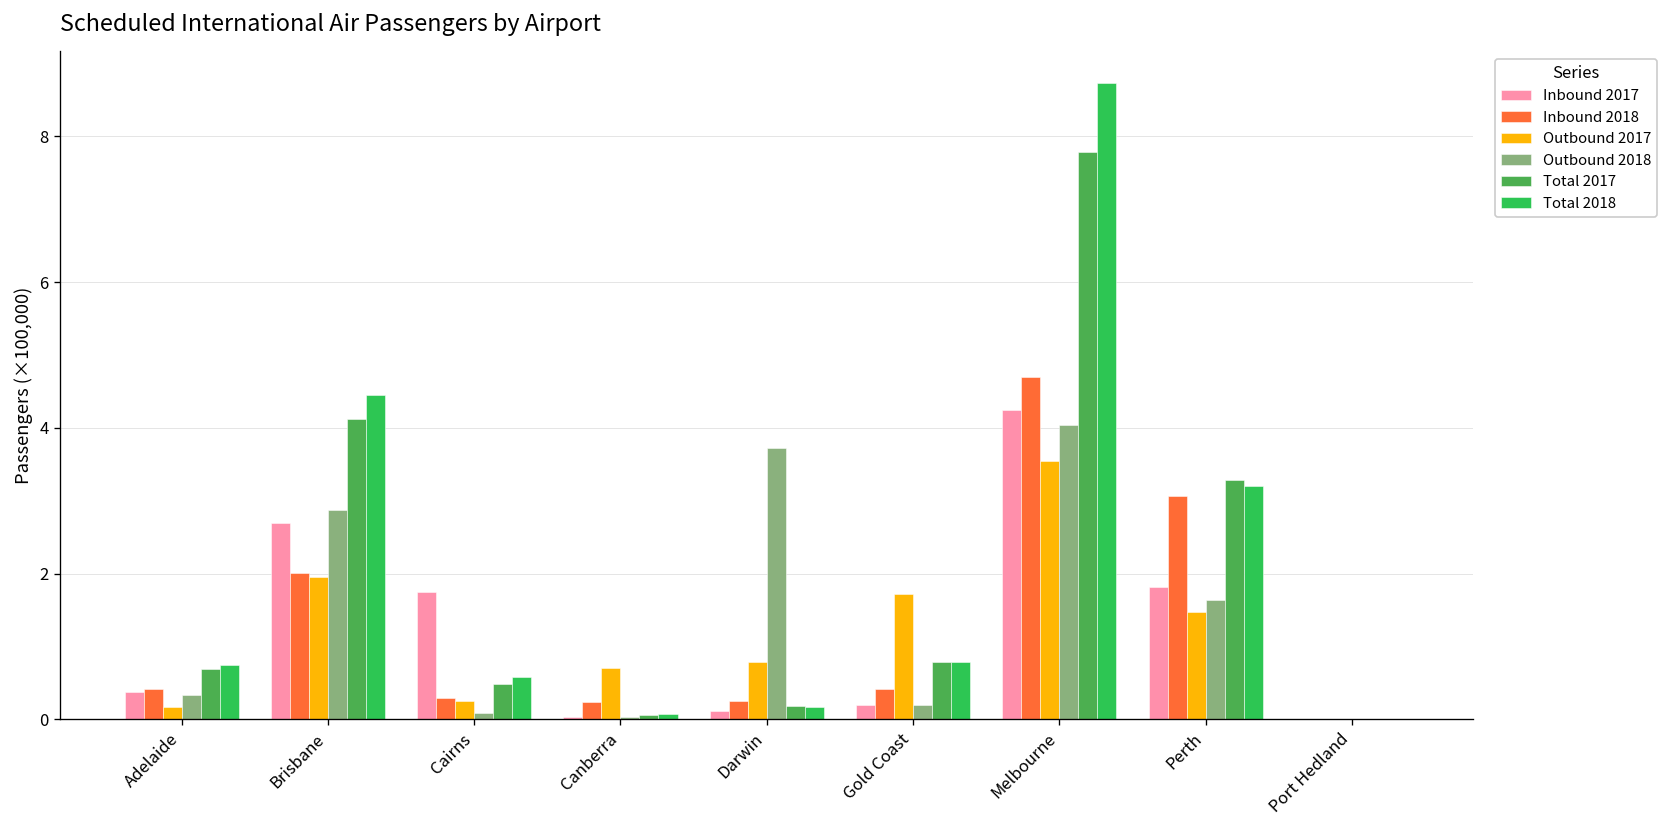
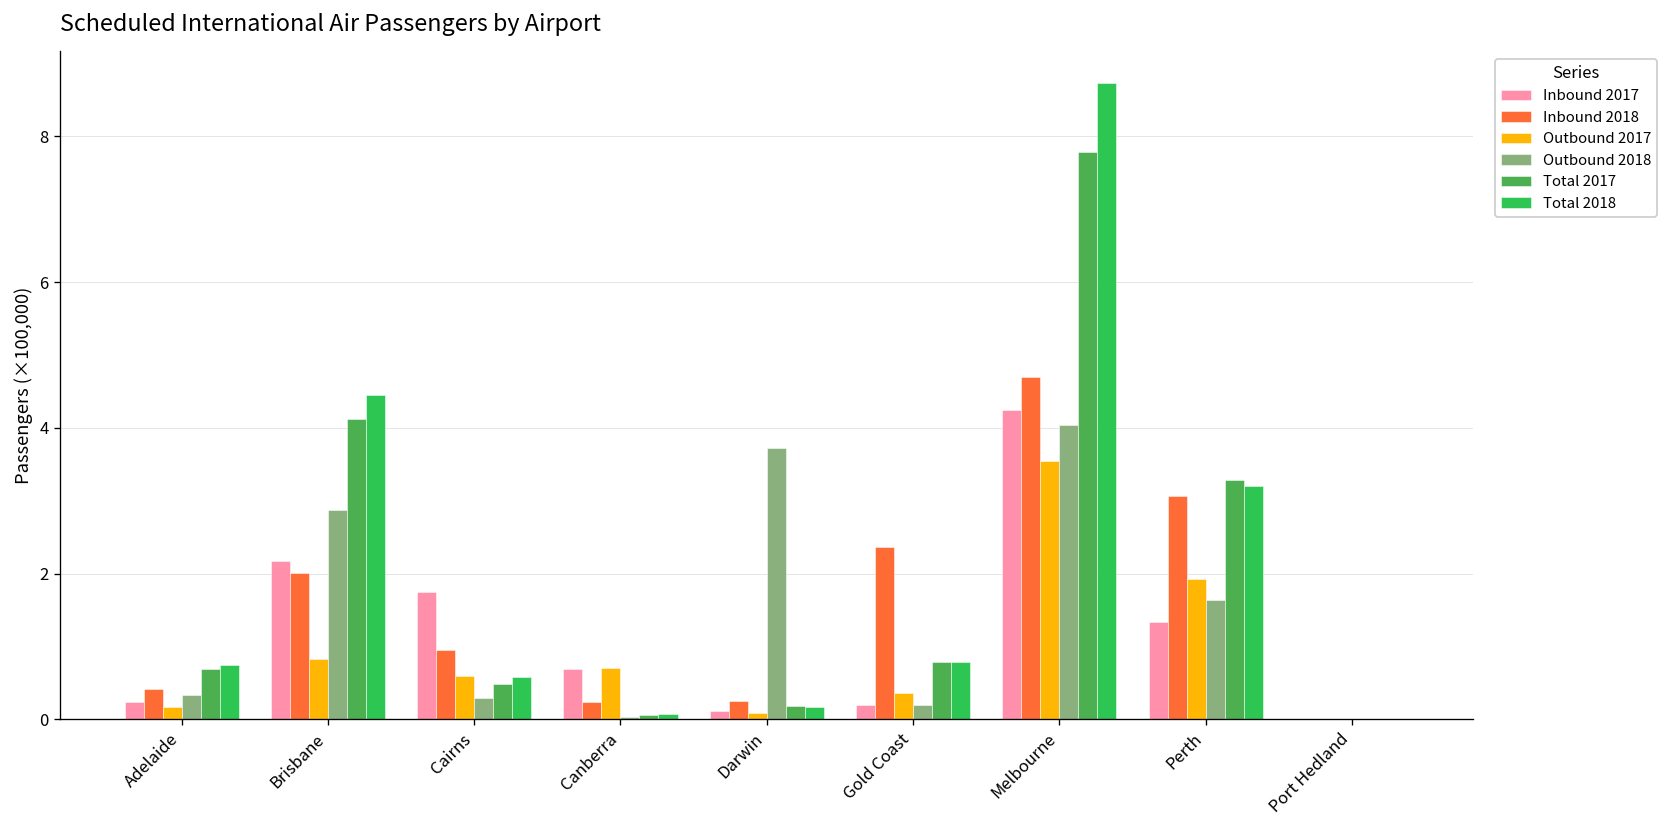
Inbound 2017, Adelaide: 0.4 -> 0.2
Inbound 2017, Brisbane: 2.7 -> 2.2
Outbound 2017, Brisbane: 2.0 -> 0.8
Inbound 2018, Cairns: 0.3 -> 1.0
Outbound 2017, Cairns: 0.2 -> 0.6
Outbound 2018, Cairns: 0.1 -> 0.3
Inbound 2017, Canberra: 0.0 -> 0.7
Outbound 2017, Darwin: 0.8 -> 0.1
Inbound 2018, Gold Coast: 0.4 -> 2.4
Outbound 2017, Gold Coast: 1.7 -> 0.4
Inbound 2017, Perth: 1.8 -> 1.3
Outbound 2017, Perth: 1.5 -> 1.9
